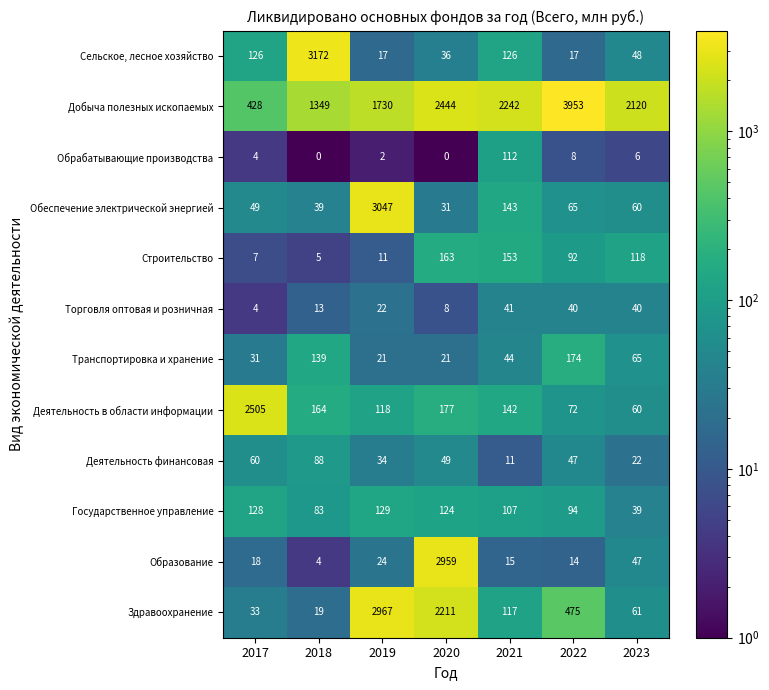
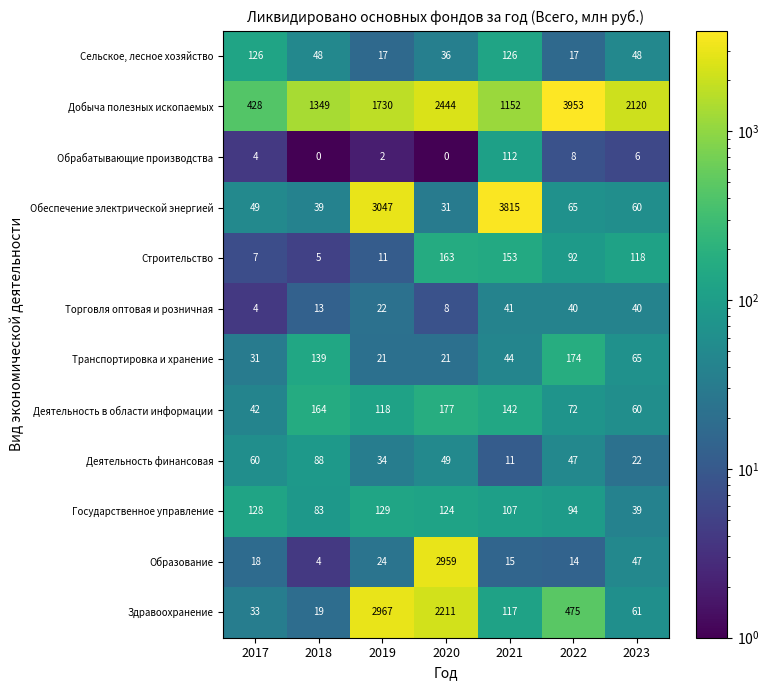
Сельское, лесное хозяйство, 2018: 3172 -> 48
Добыча полезных ископаемых, 2021: 2242 -> 1152
Обеспечение электрической энергией, 2021: 143 -> 3815
Деятельность в области информации, 2017: 2505 -> 42
